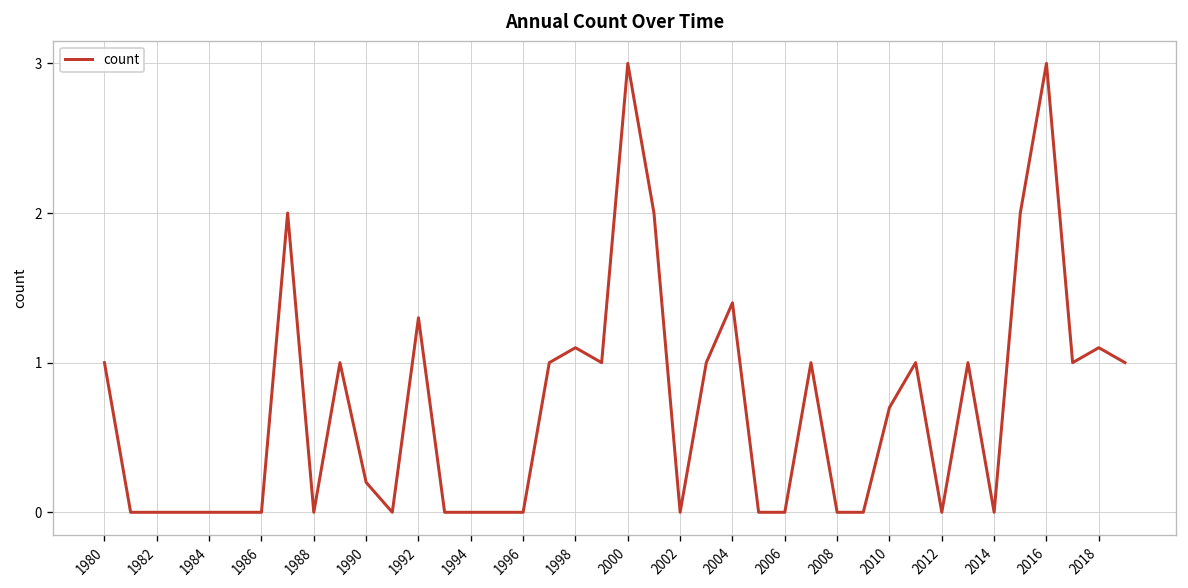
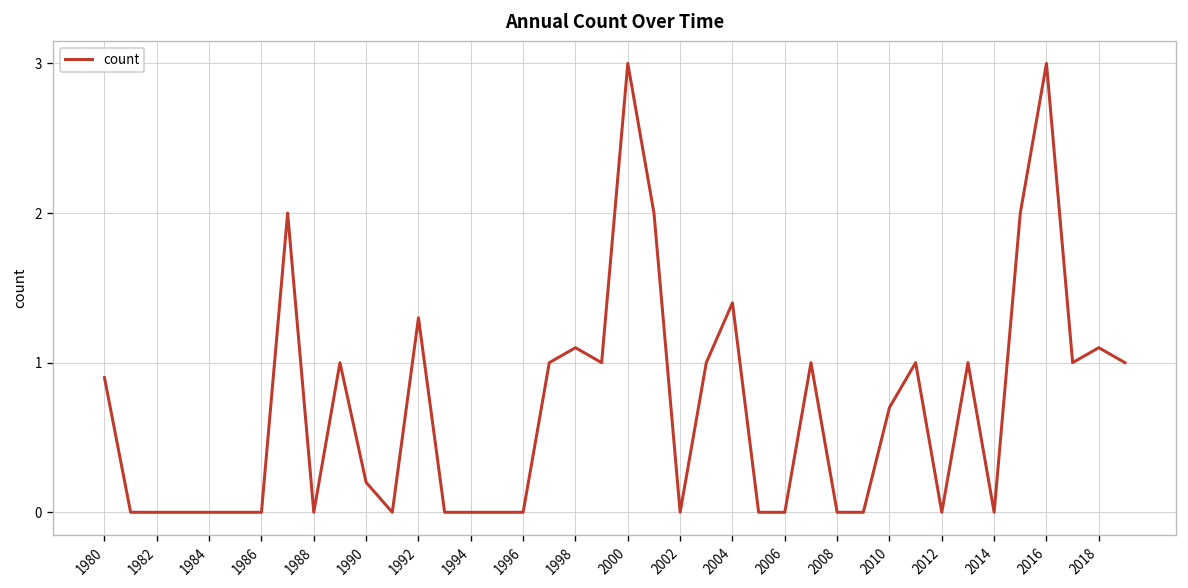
1980: 1.0 -> 0.9
